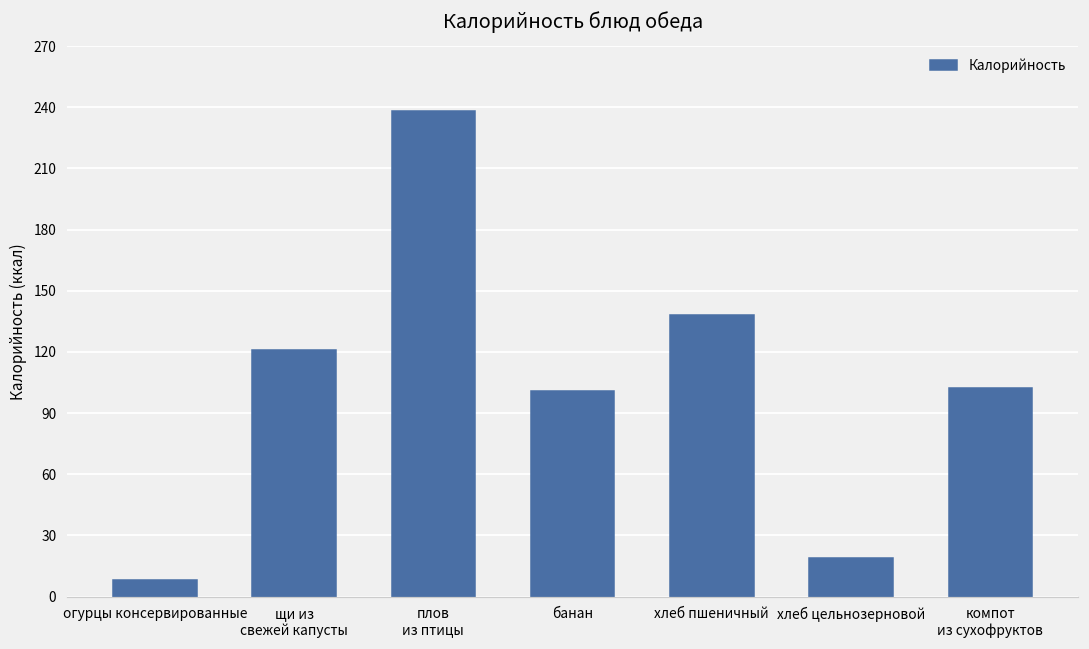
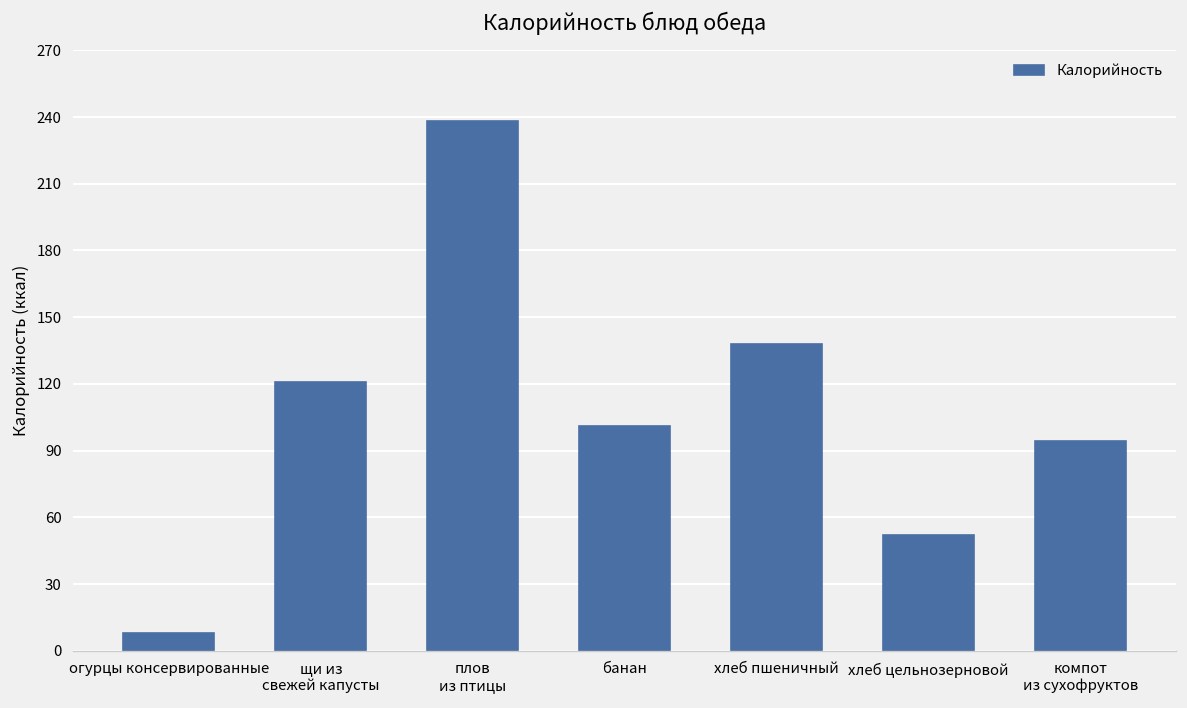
хлеб цельнозерновой: 19 -> 52
компот из сухофруктов: 102 -> 94
